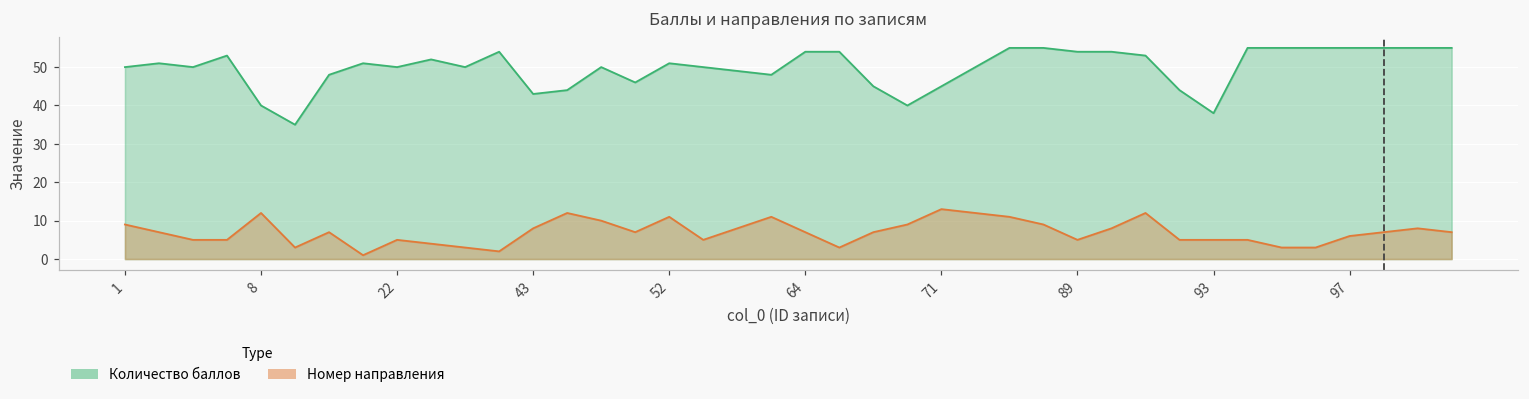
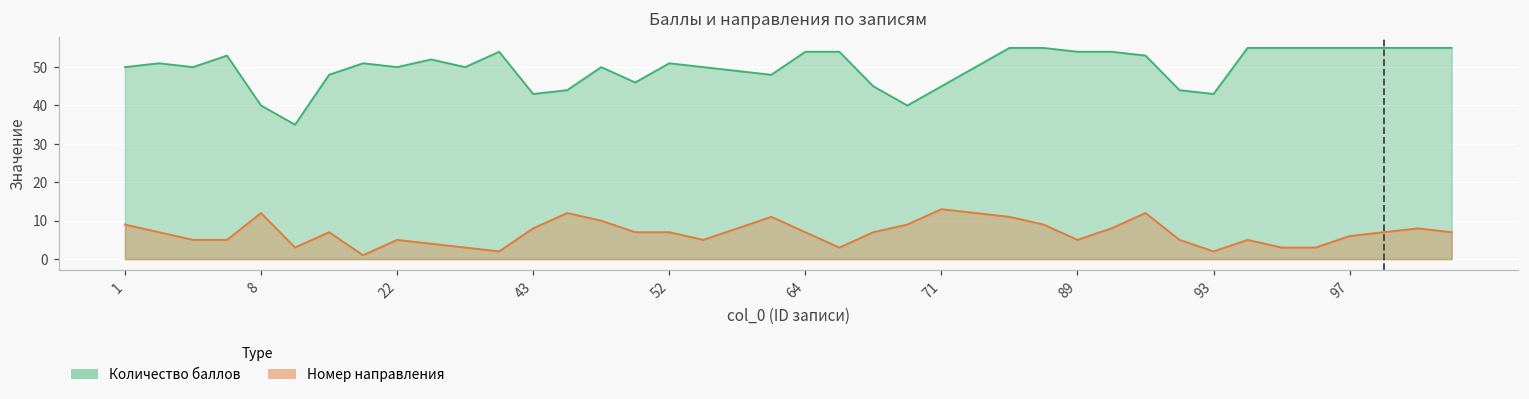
Номер направления, 52: 11 -> 7
Количество баллов, 93: 38 -> 43
Номер направления, 93: 5 -> 2
